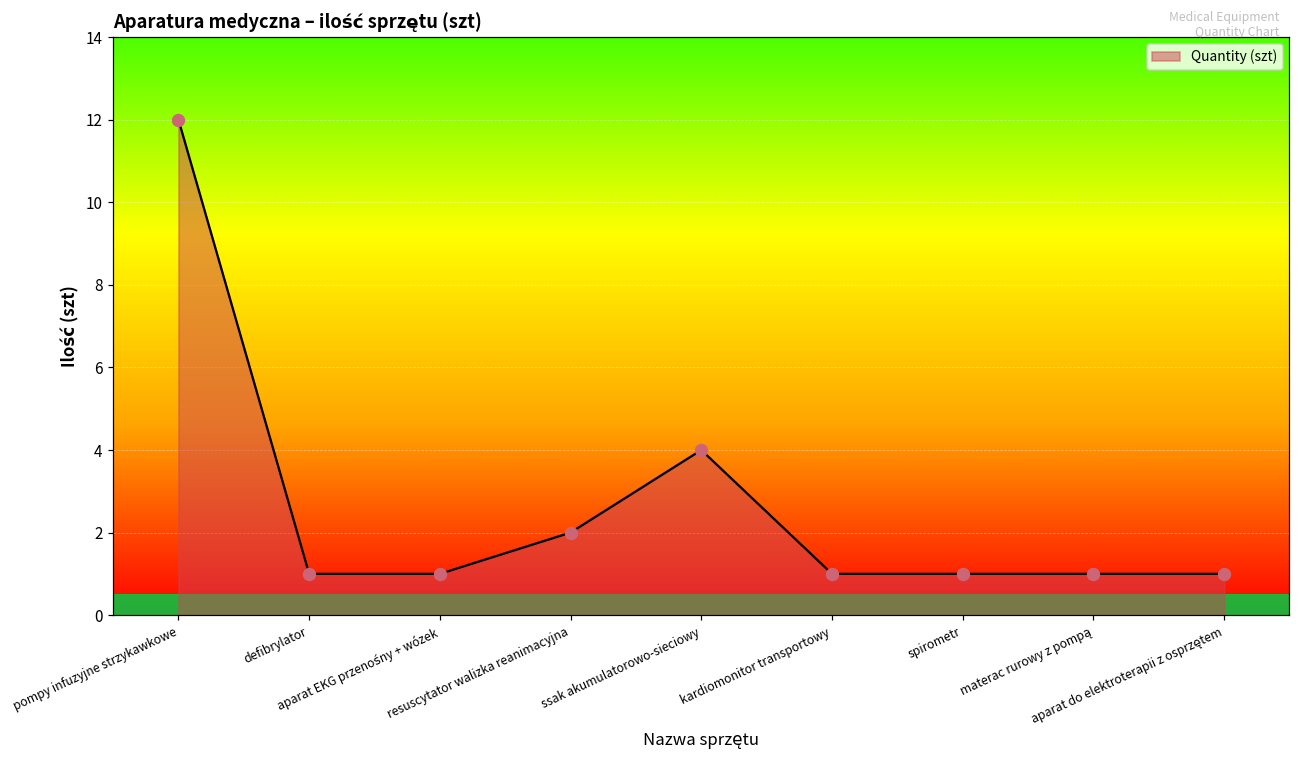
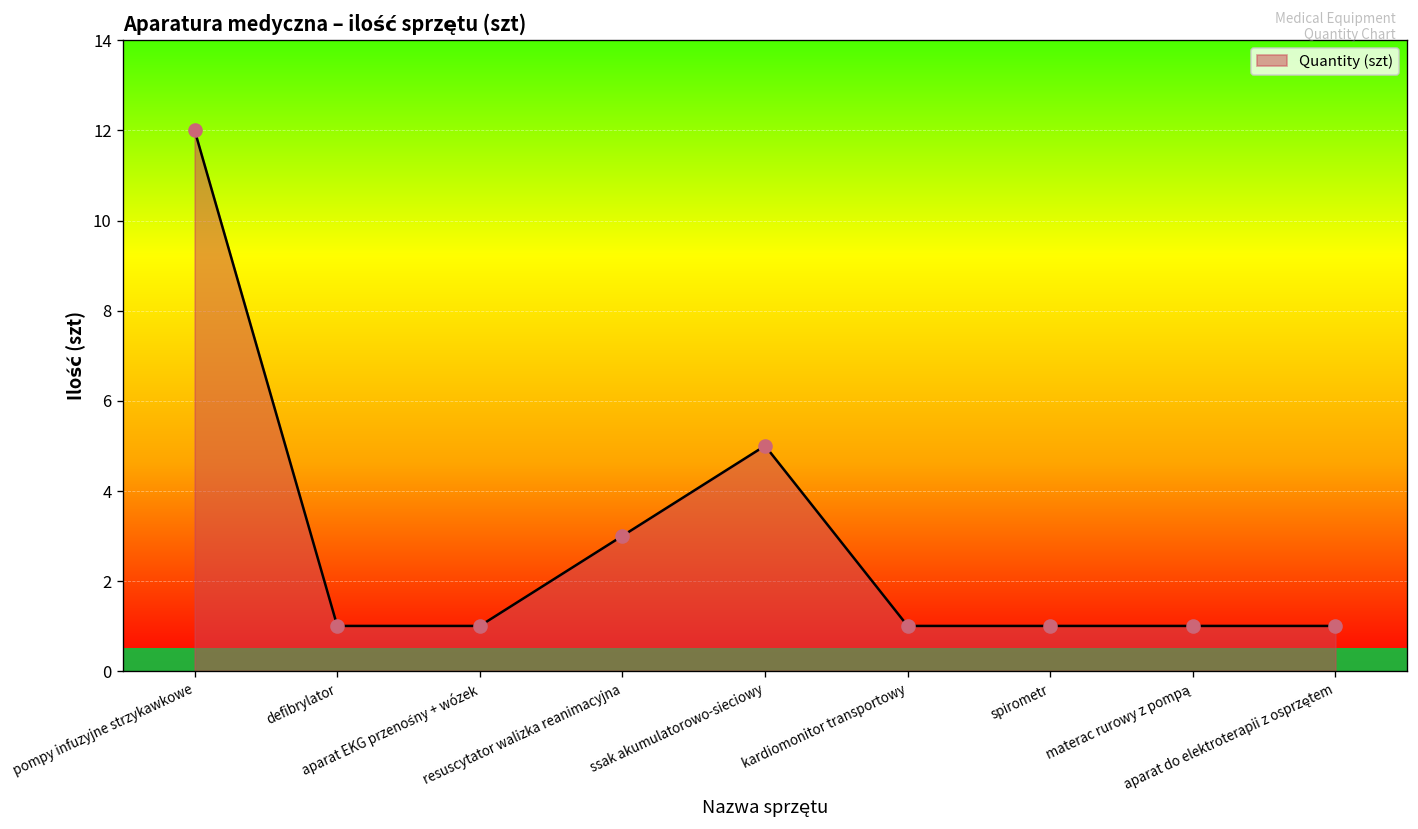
resuscytator walizka reanimacyjna: 2 -> 3
ssak akumulatorowo-sieciowy: 4 -> 5
